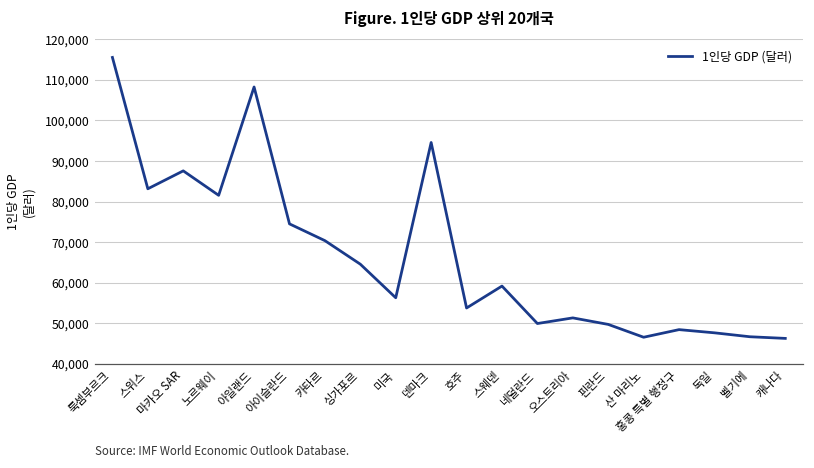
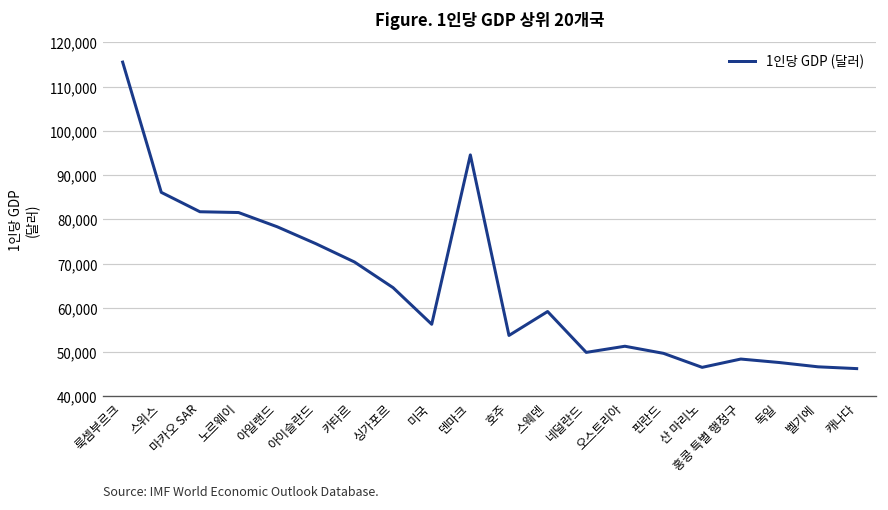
스위스: 83,000 -> 86,000
마카오 SAR: 88,000 -> 82,000
아일랜드: 108,000 -> 78,000
